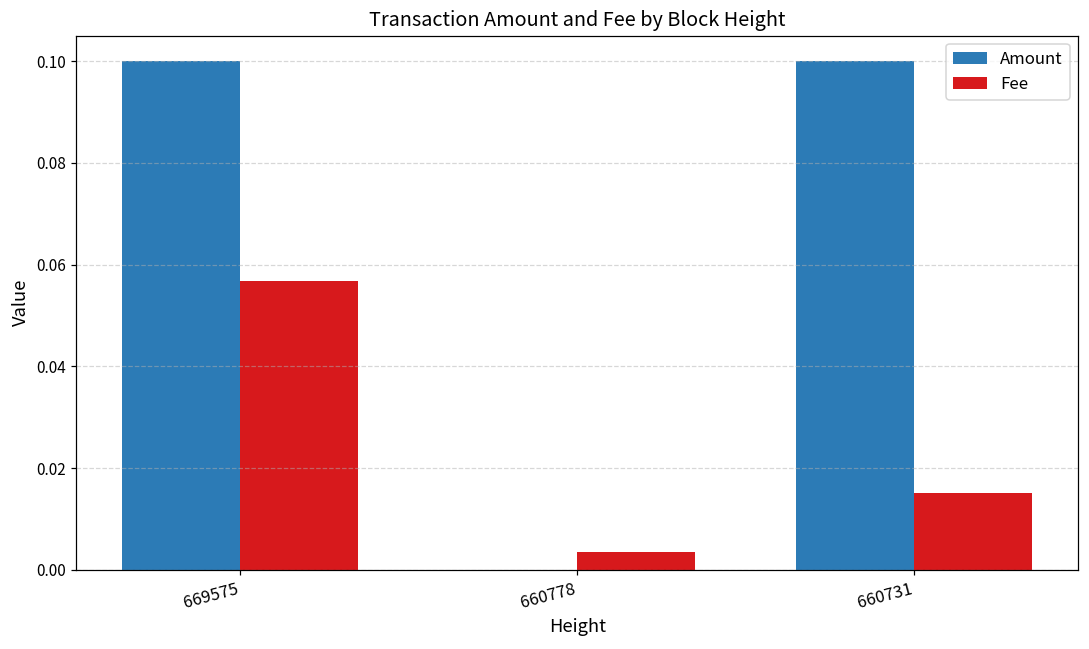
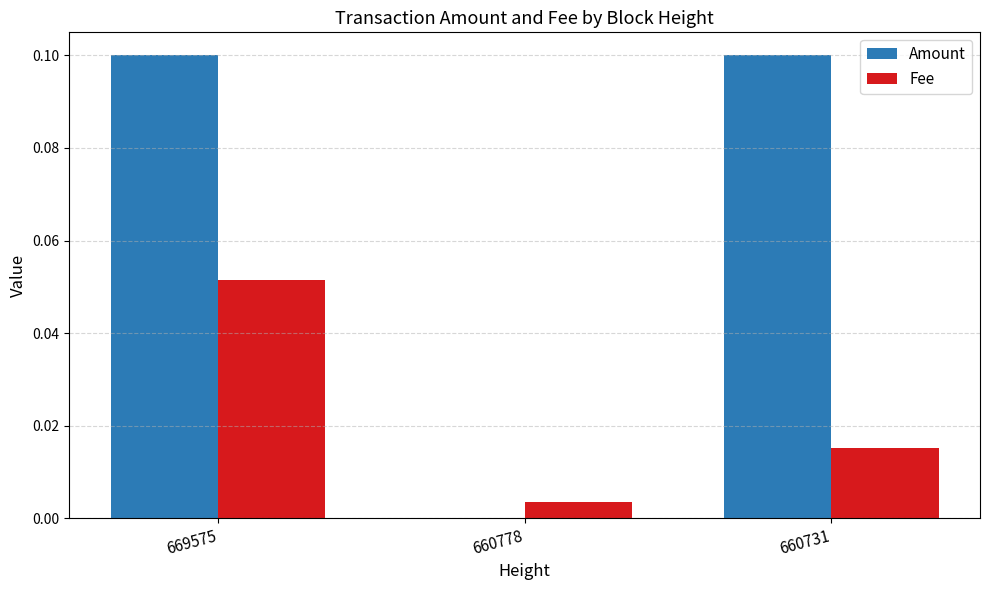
Fee, 669575: 0.057 -> 0.051
